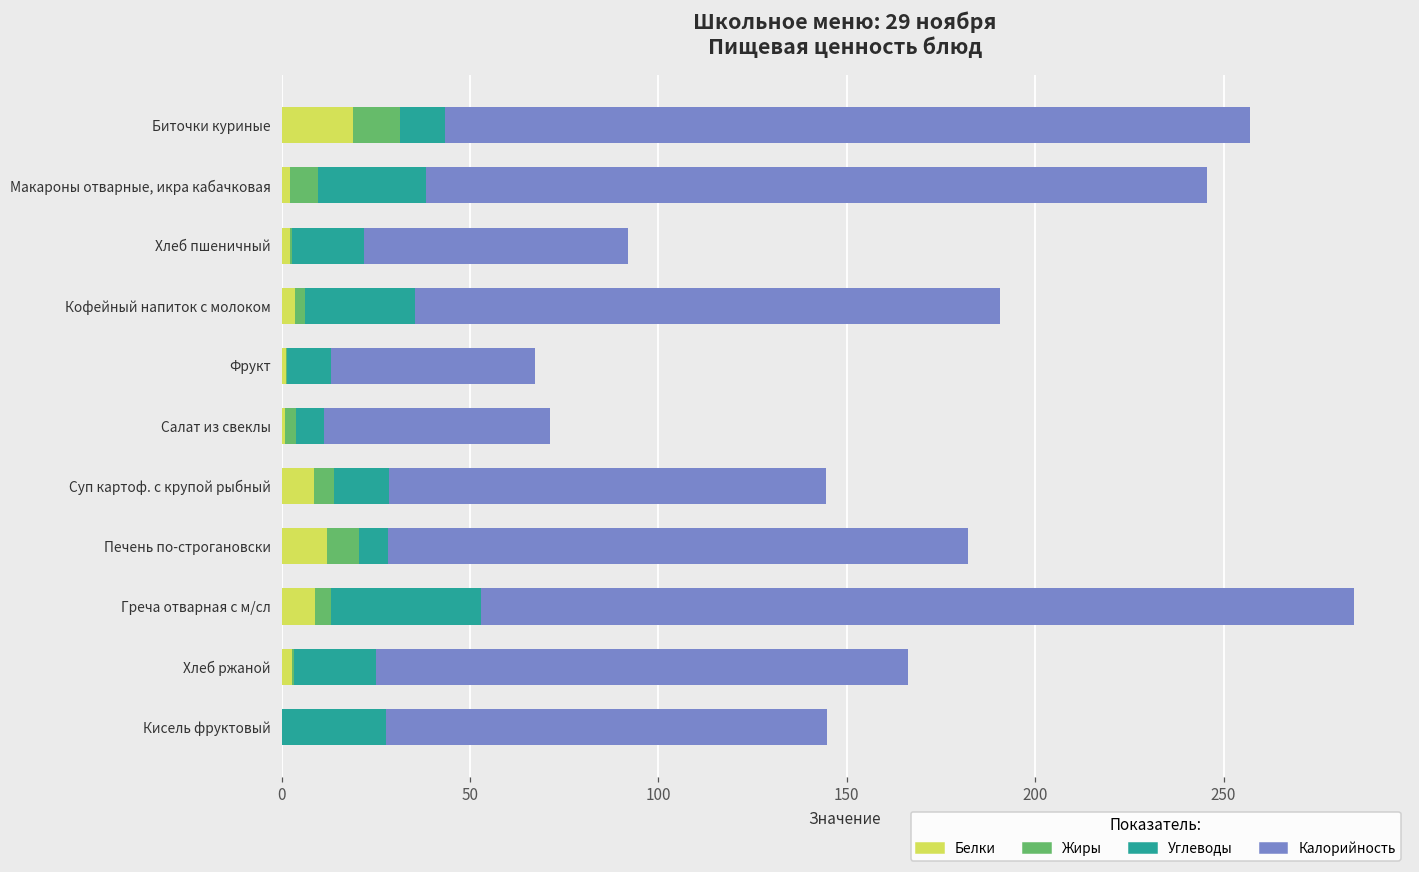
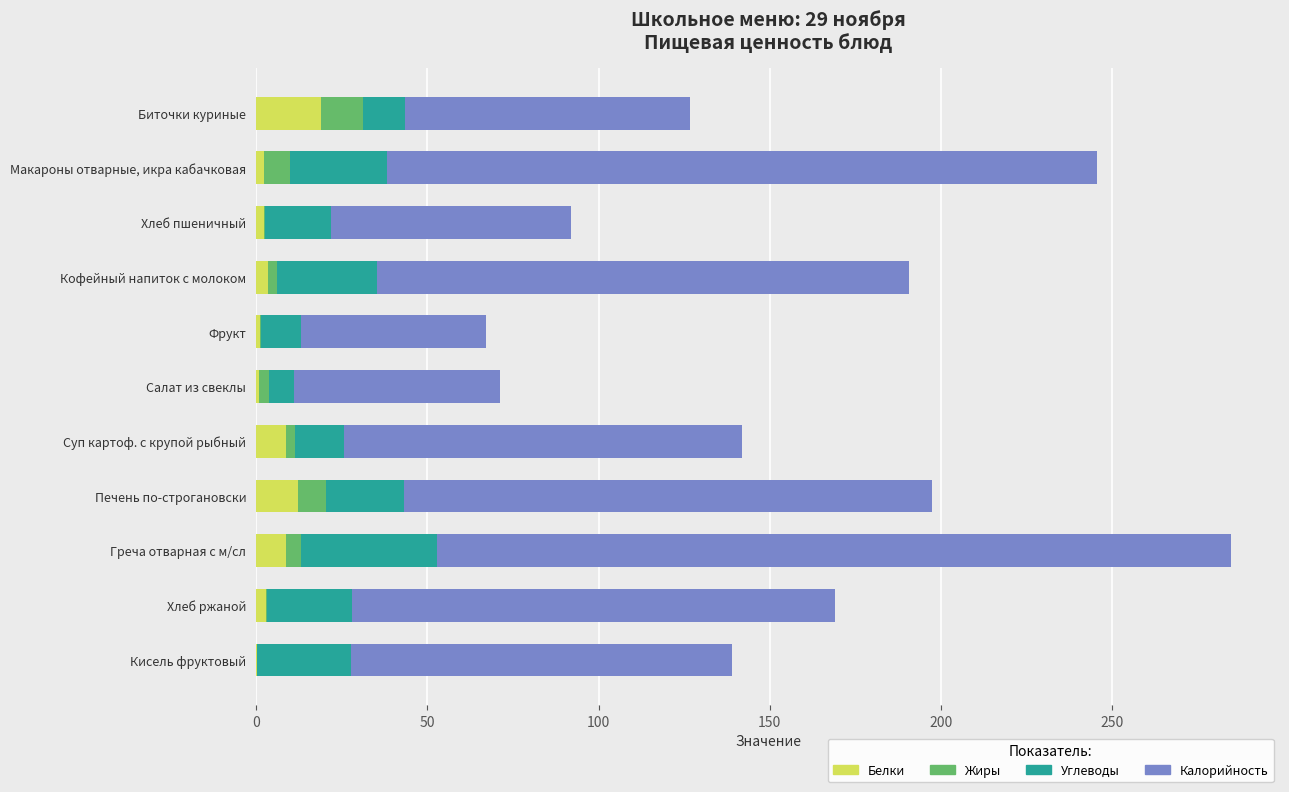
Калорийность, Биточки куриные: 213 -> 83
Жиры, Суп картоф. с крупой рыбный: 5 -> 3
Углеводы, Печень по-строгановски: 8 -> 23
Углеводы, Хлеб ржаной: 22 -> 25
Калорийность, Кисель фруктовый: 117 -> 111
